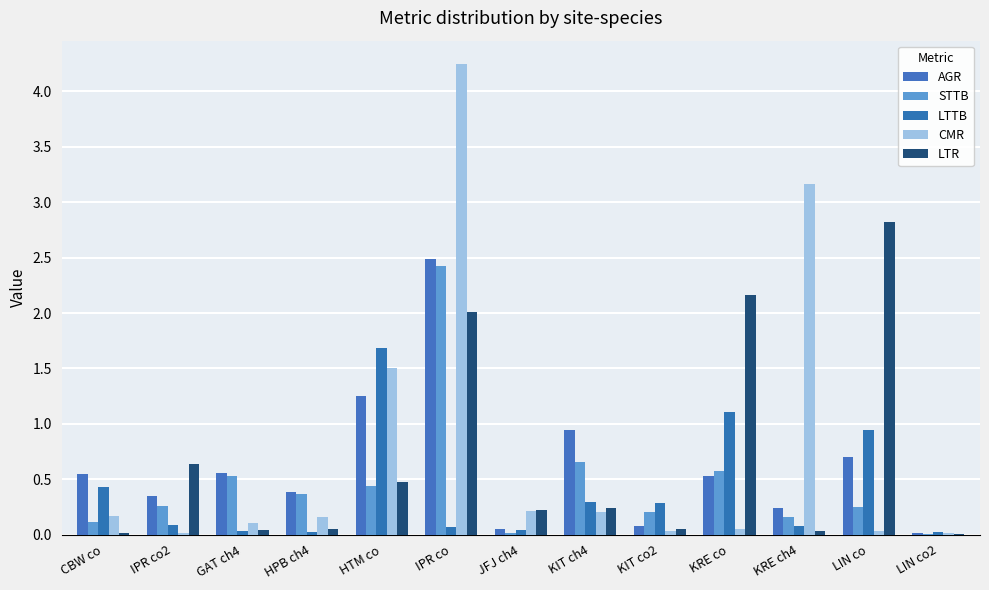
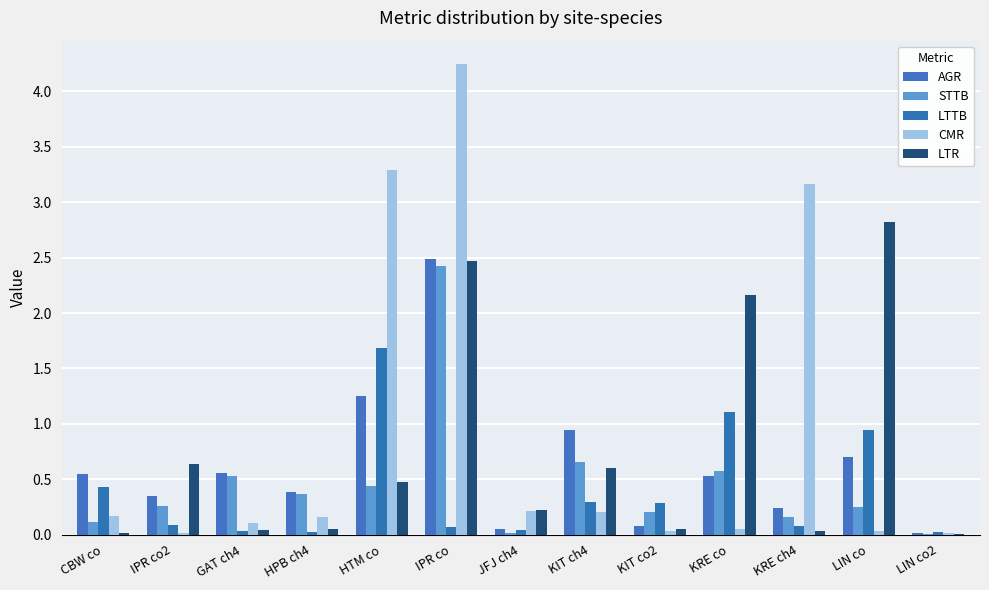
CMR, HTM co: 1.51 -> 3.29
LTR, IPR co: 2.01 -> 2.47
LTR, KIT ch4: 0.24 -> 0.60
